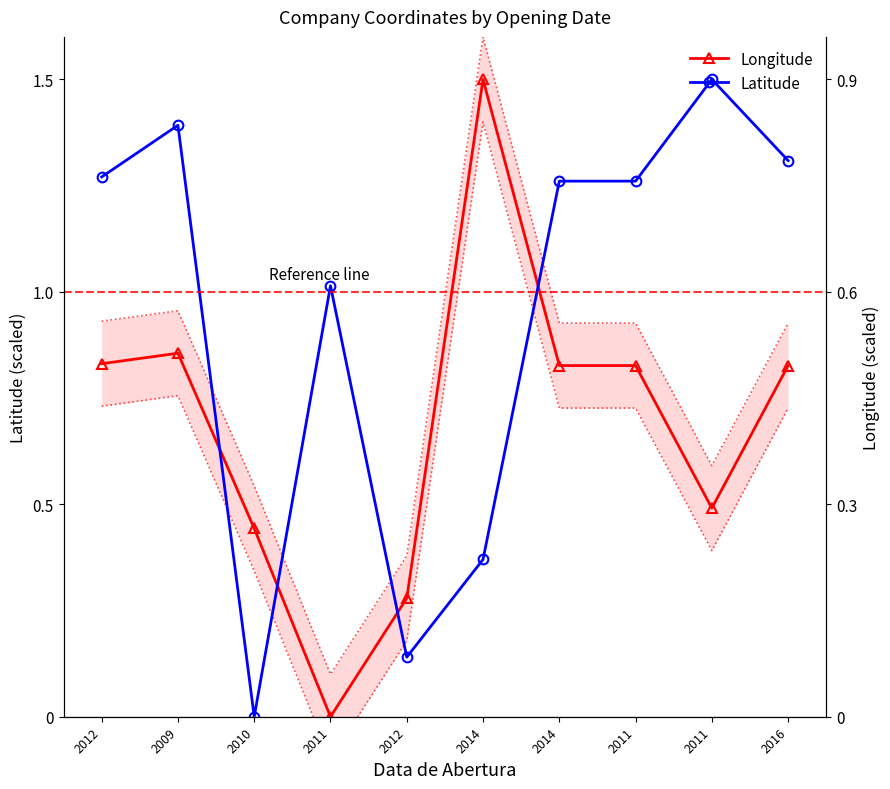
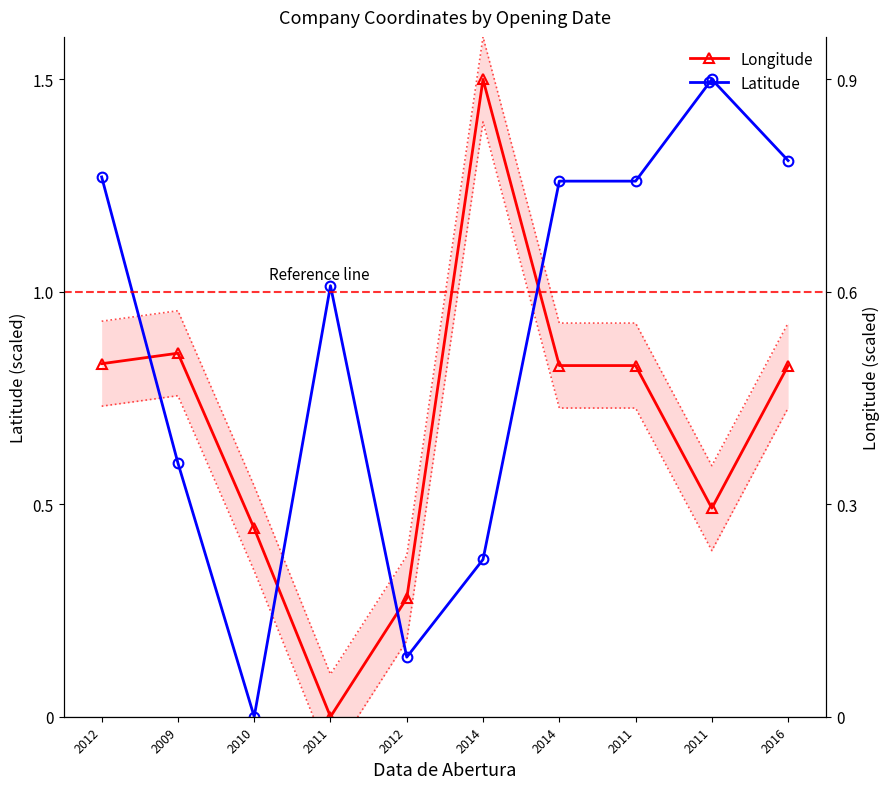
Latitude, 2009: 1.39 -> 0.60
